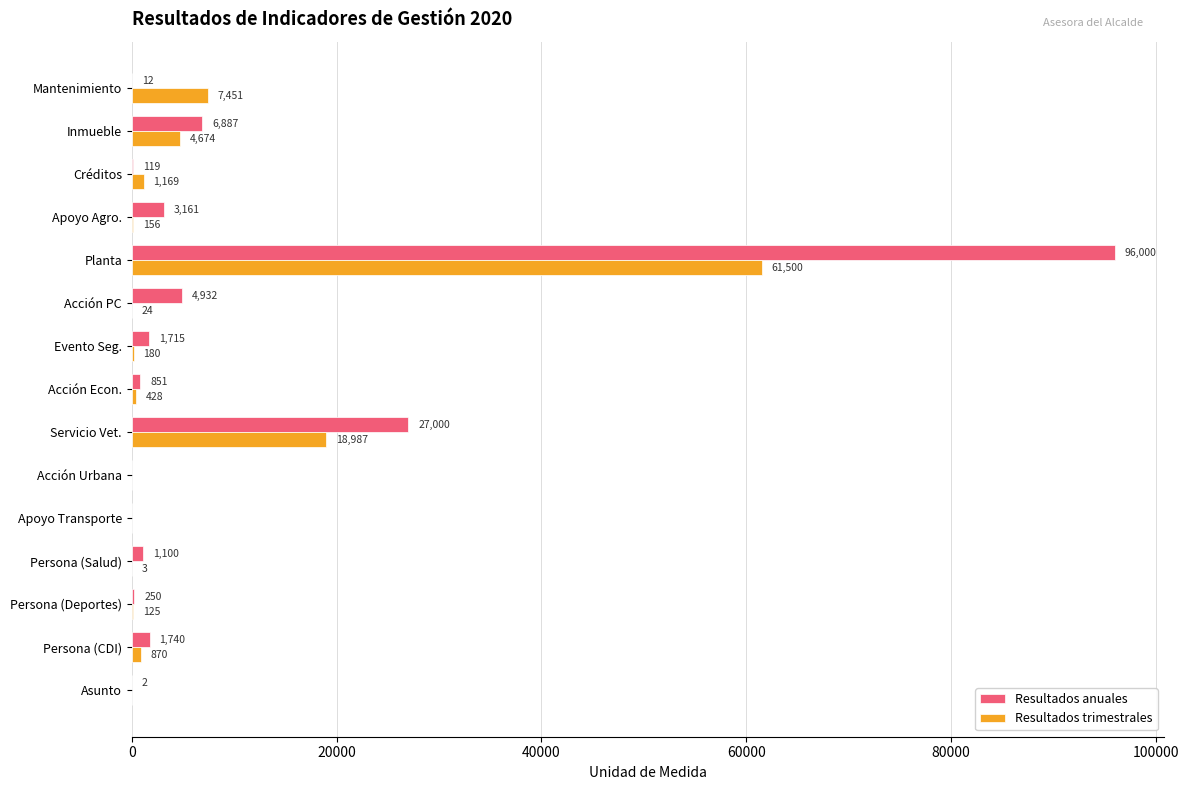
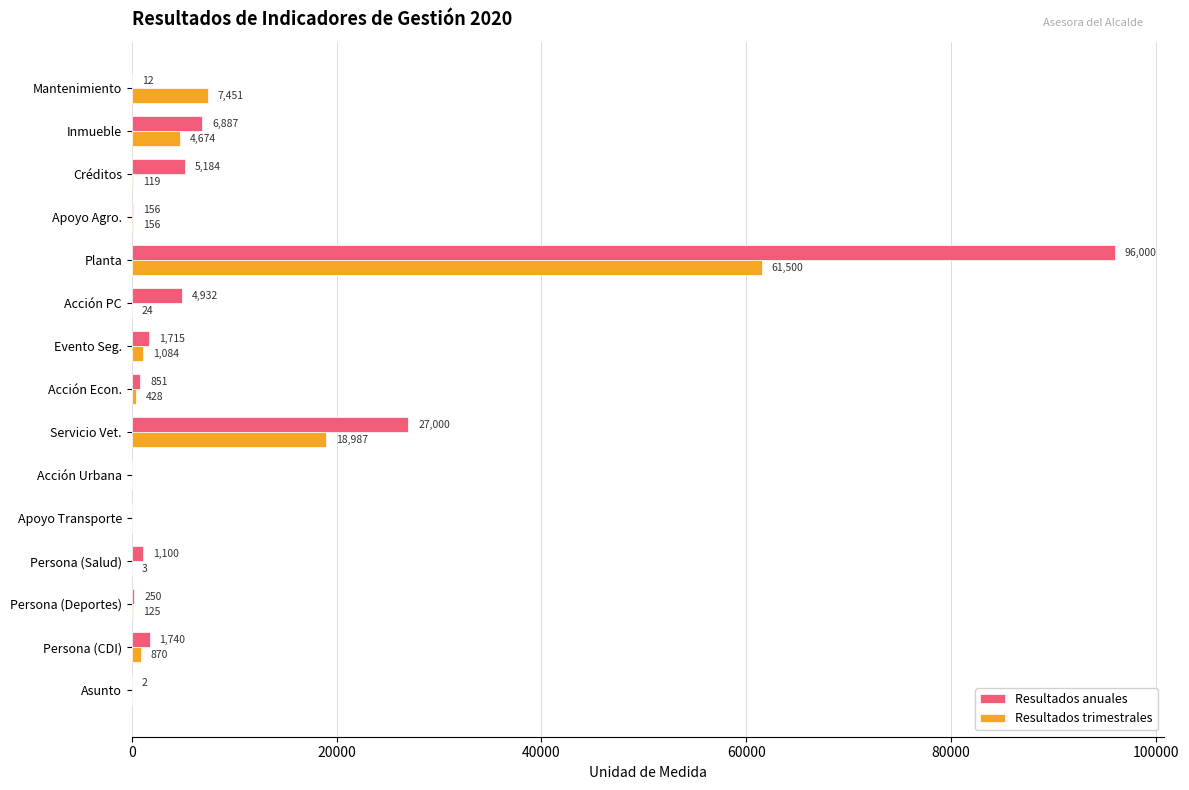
Resultados anuales, Créditos: 119 -> 5,184
Resultados trimestrales, Créditos: 1,169 -> 119
Resultados anuales, Apoyo Agro.: 3,161 -> 156
Resultados trimestrales, Evento Seg.: 180 -> 1,084
